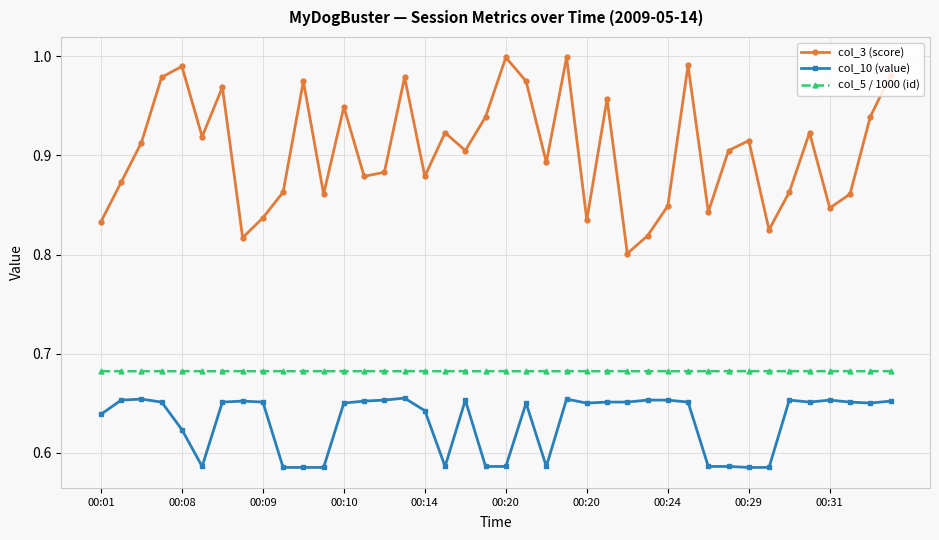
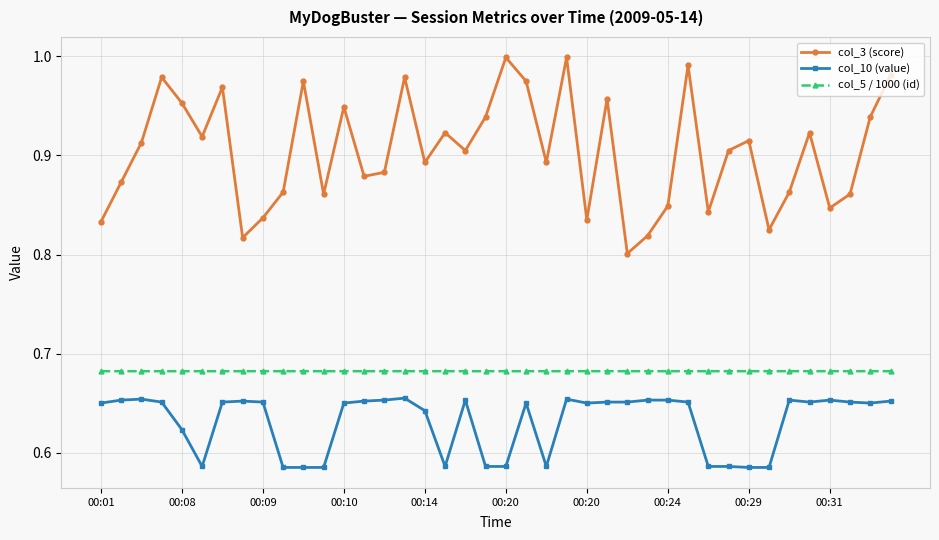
col_10 (value), 00:01: 0.64 -> 0.65
col_3 (score), 00:08: 0.99 -> 0.95
col_3 (score), 00:14: 0.88 -> 0.89
